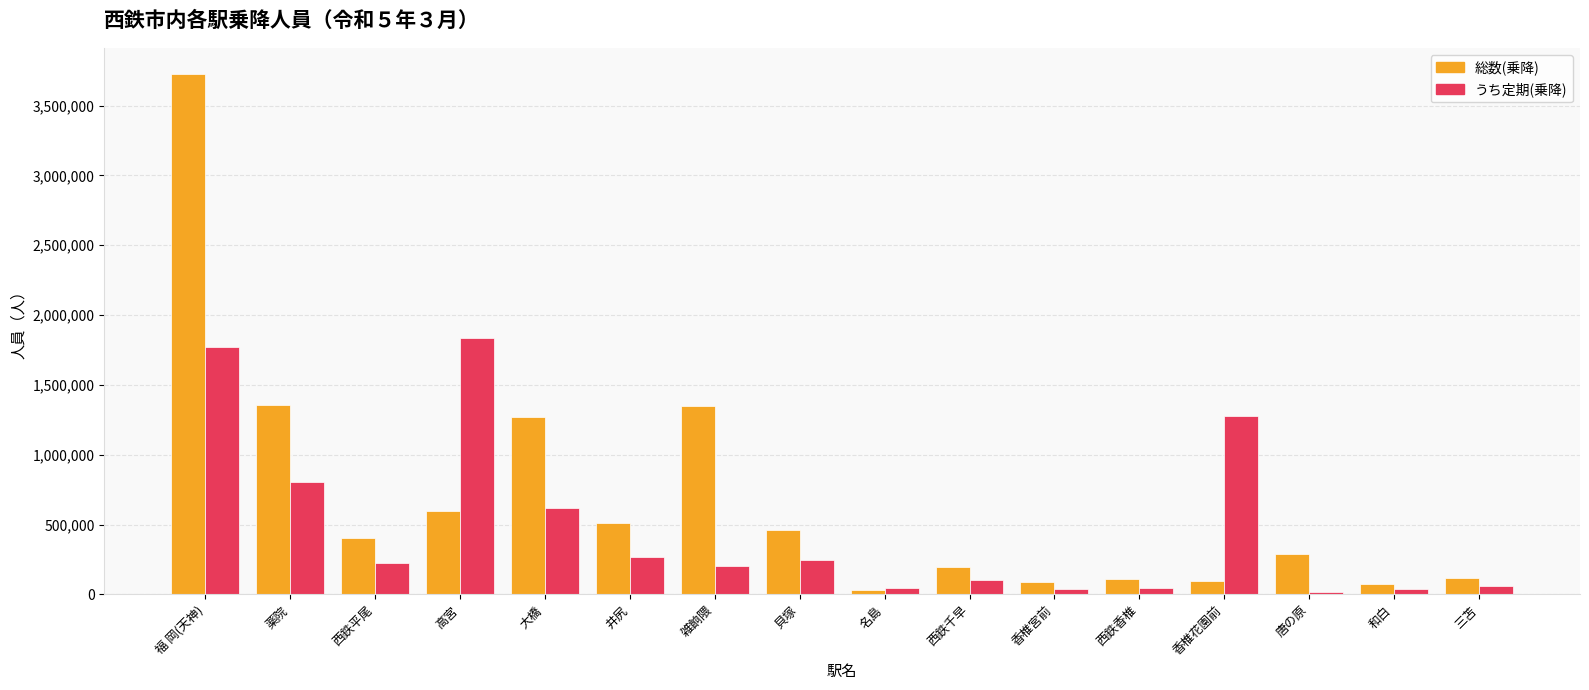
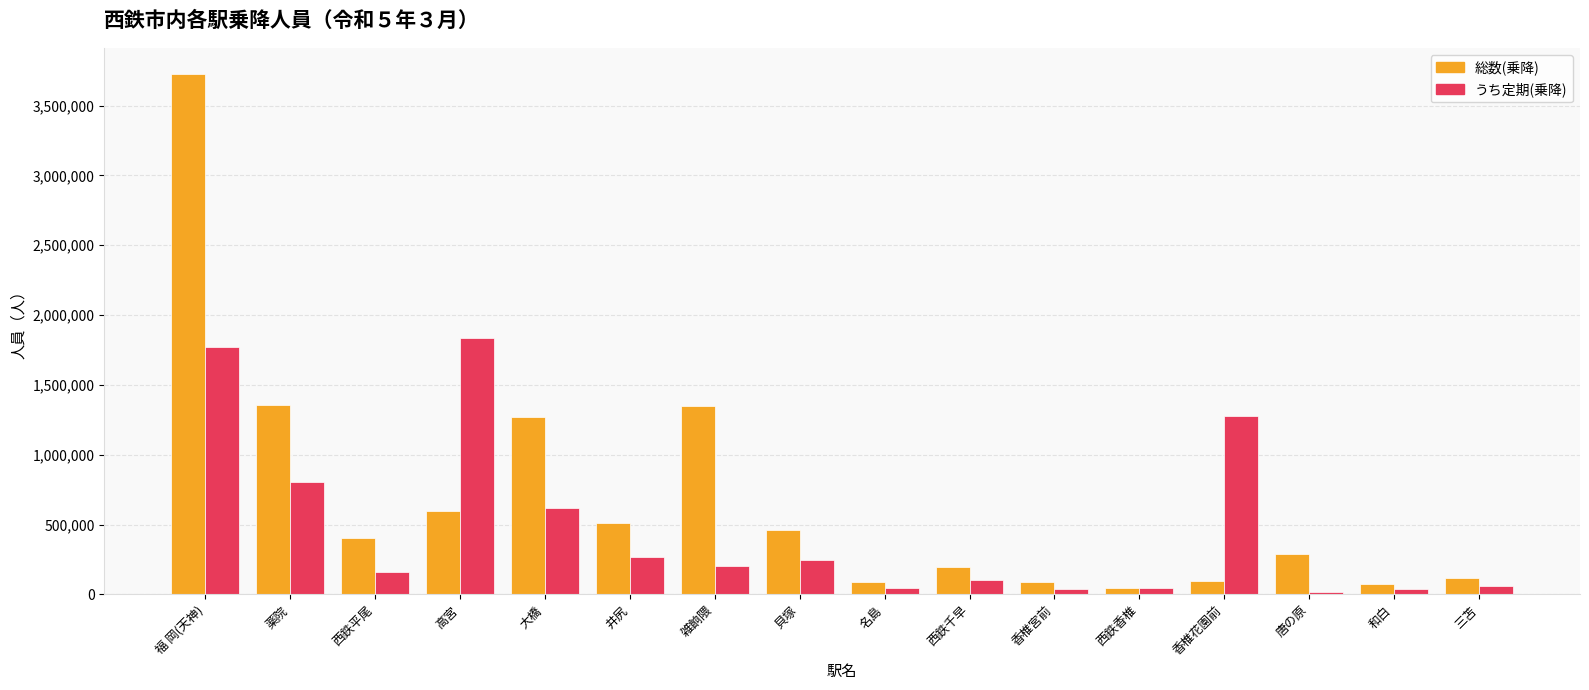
うち定期(乗降), 西鉄平尾: 230,000 -> 160,000
総数(乗降), 名島: 30,000 -> 90,000
総数(乗降), 西鉄香椎: 110,000 -> 50,000
